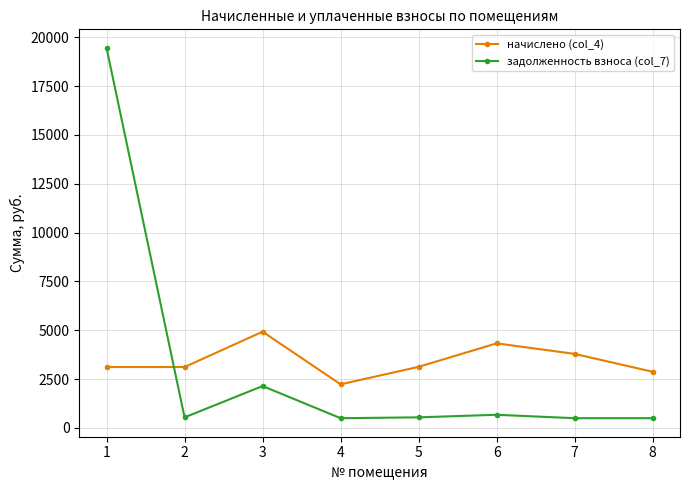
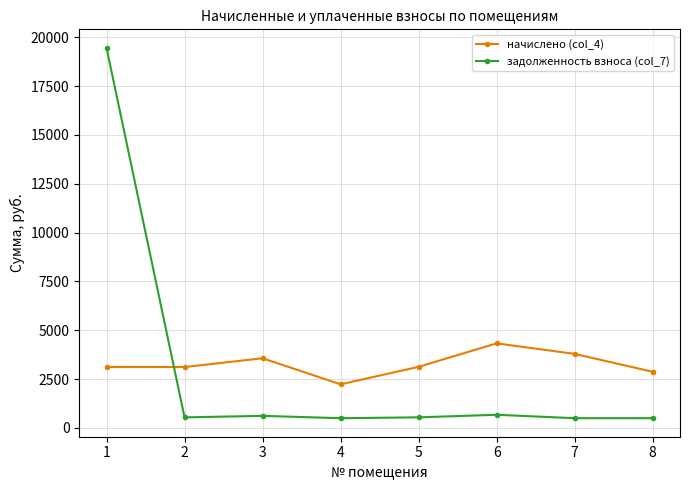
начислено (col_4), 3: 4900 -> 3600
задолженность взноса (col_7), 3: 2100 -> 600
